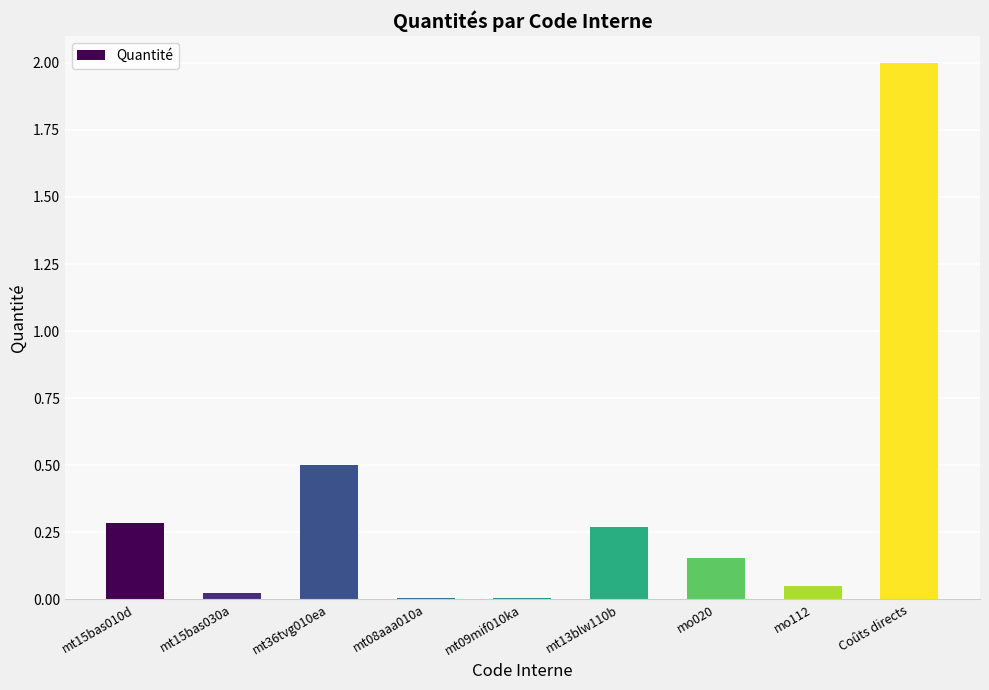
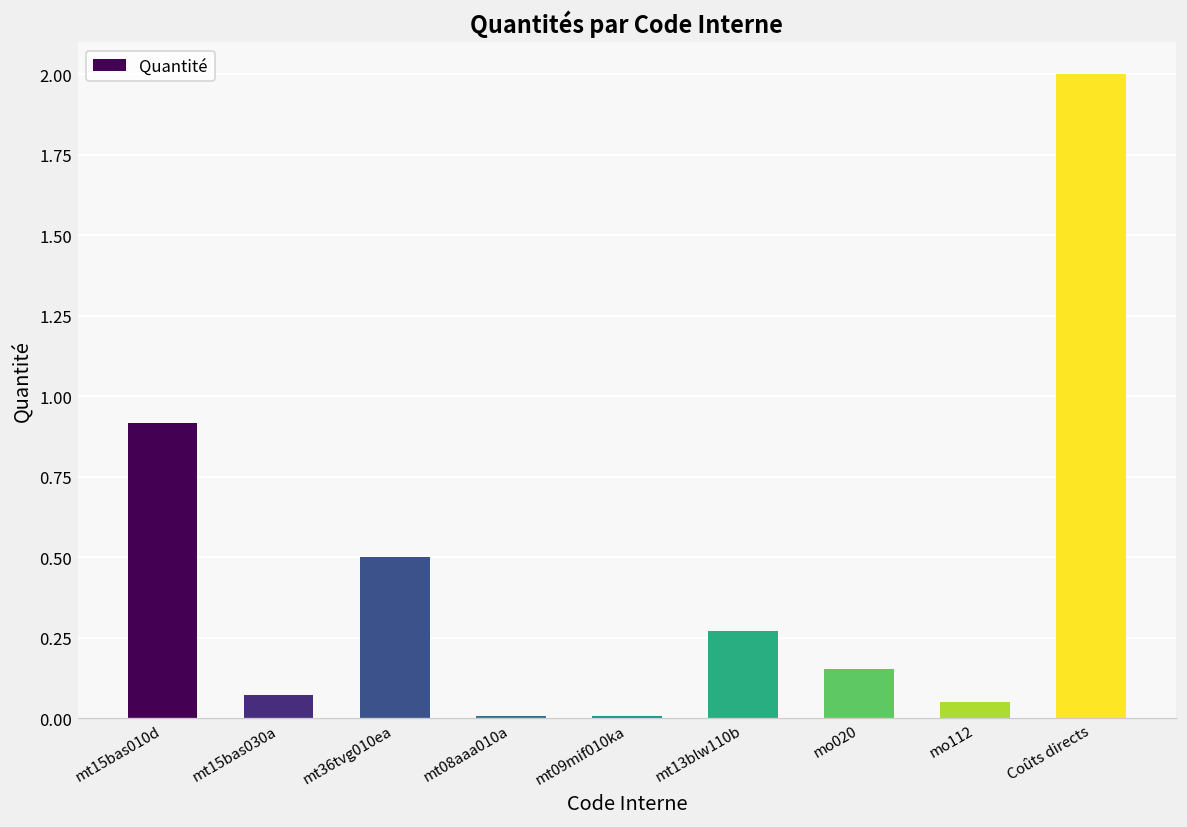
mt15bas010d: 0.28 -> 0.92
mt15bas030a: 0.02 -> 0.07
